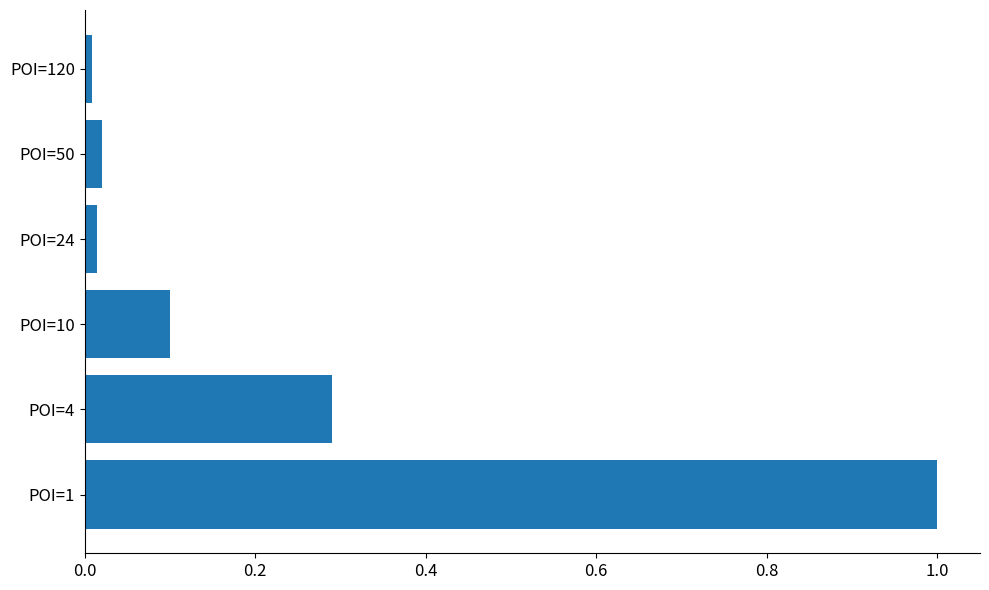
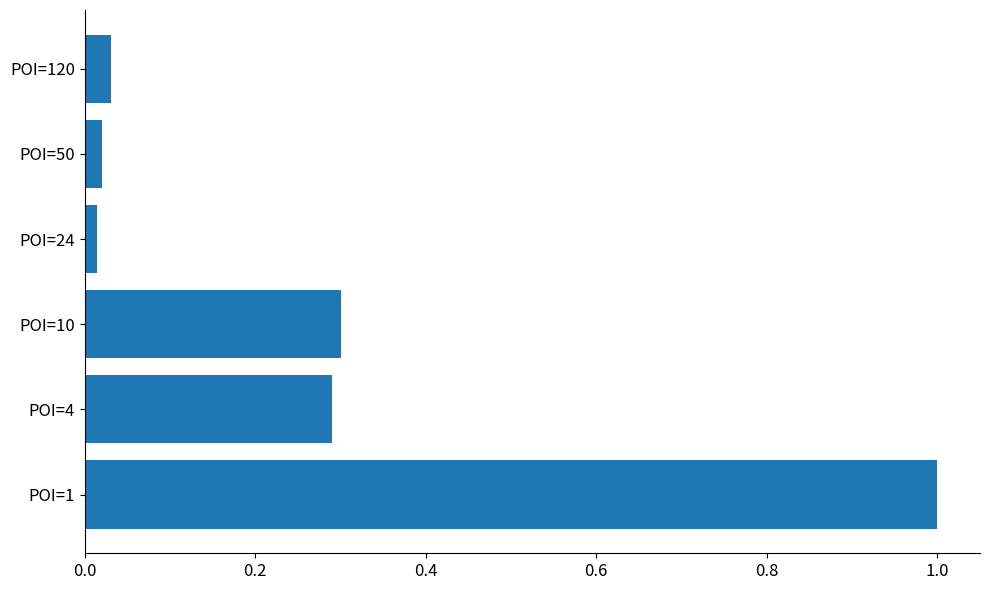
POI=120: 0.01 -> 0.03
POI=10: 0.1 -> 0.3
